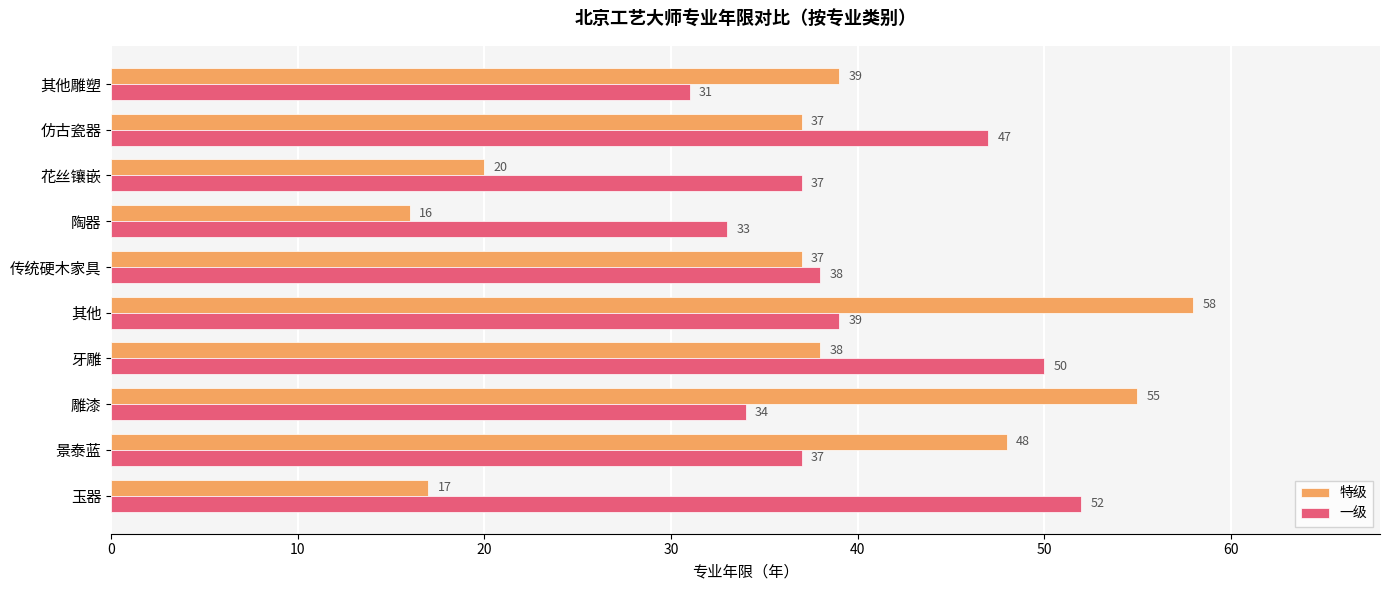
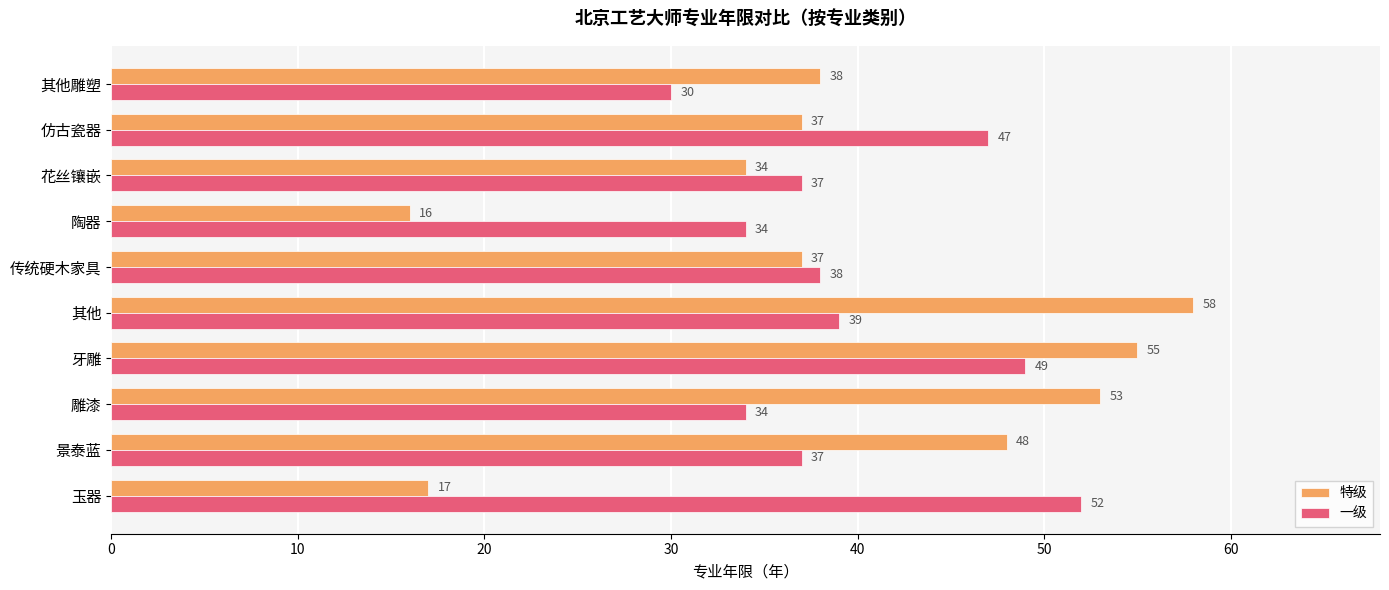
特级, 其他雕塑: 39 -> 38
一级, 其他雕塑: 31 -> 30
特级, 花丝镶嵌: 20 -> 34
一级, 陶器: 33 -> 34
特级, 牙雕: 38 -> 55
一级, 牙雕: 50 -> 49
特级, 雕漆: 55 -> 53
